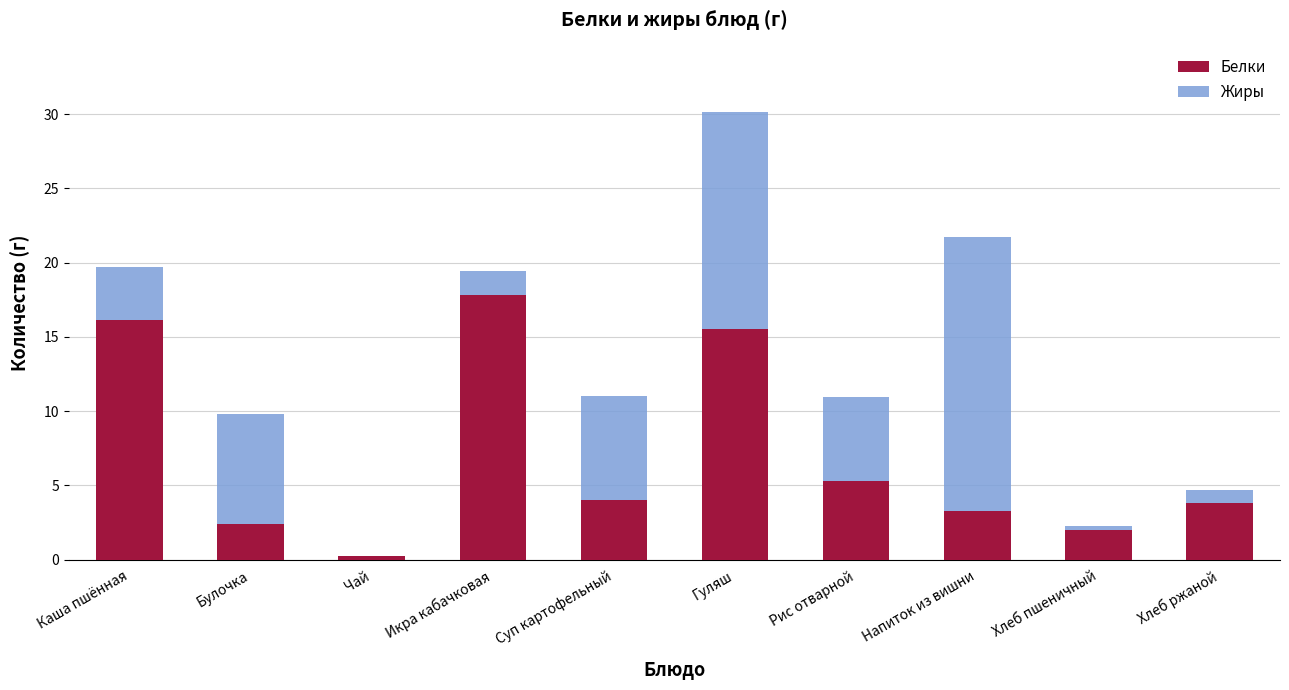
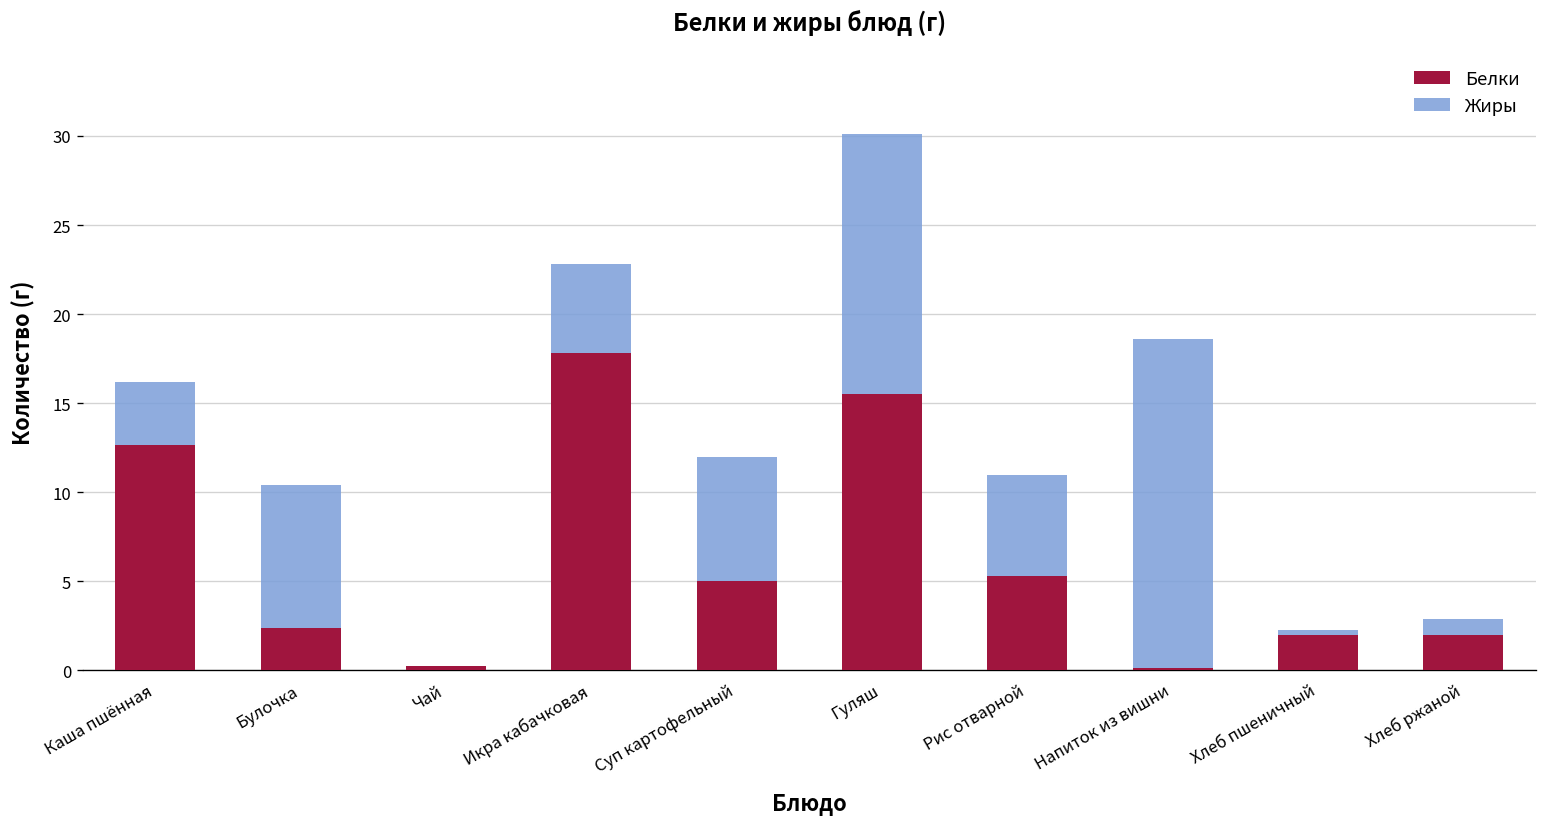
Белки, Каша пшённая: 16.2 -> 12.6
Жиры, Булочка: 7.4 -> 8.0
Жиры, Икра кабачковая: 1.6 -> 5.0
Белки, Суп картофельный: 4 -> 5
Белки, Напиток из вишни: 3.2 -> 0.1
Белки, Хлеб ржаной: 3.8 -> 2.0
